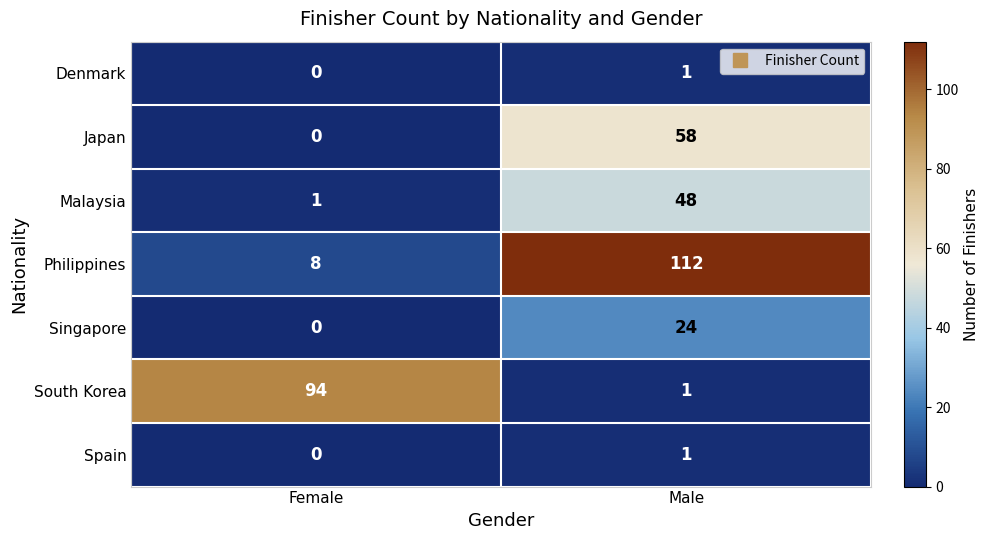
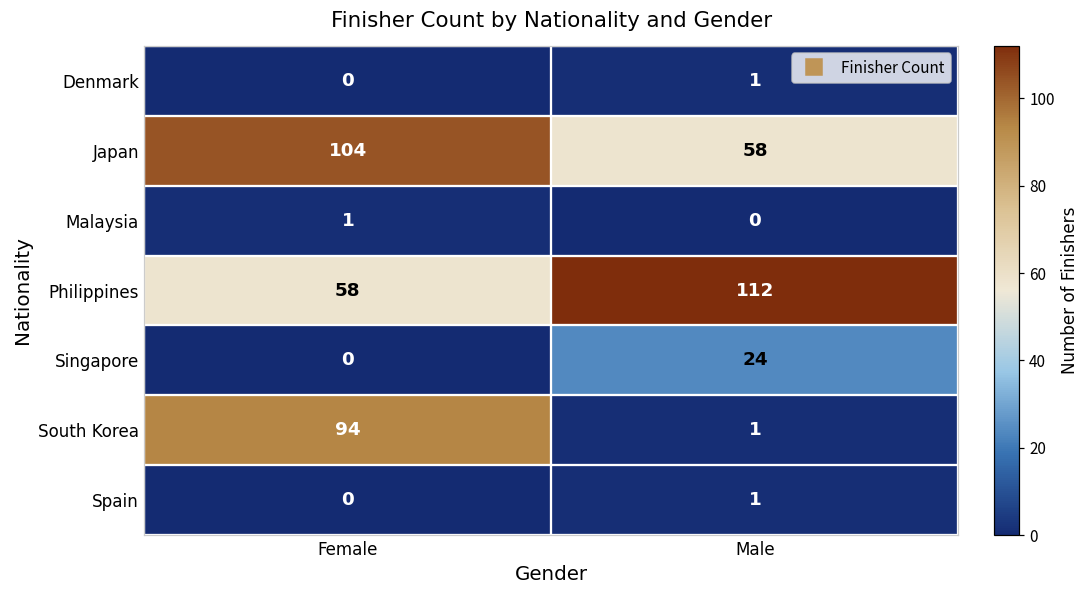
Japan, Female: 0 -> 104
Malaysia, Male: 48 -> 0
Philippines, Female: 8 -> 58
